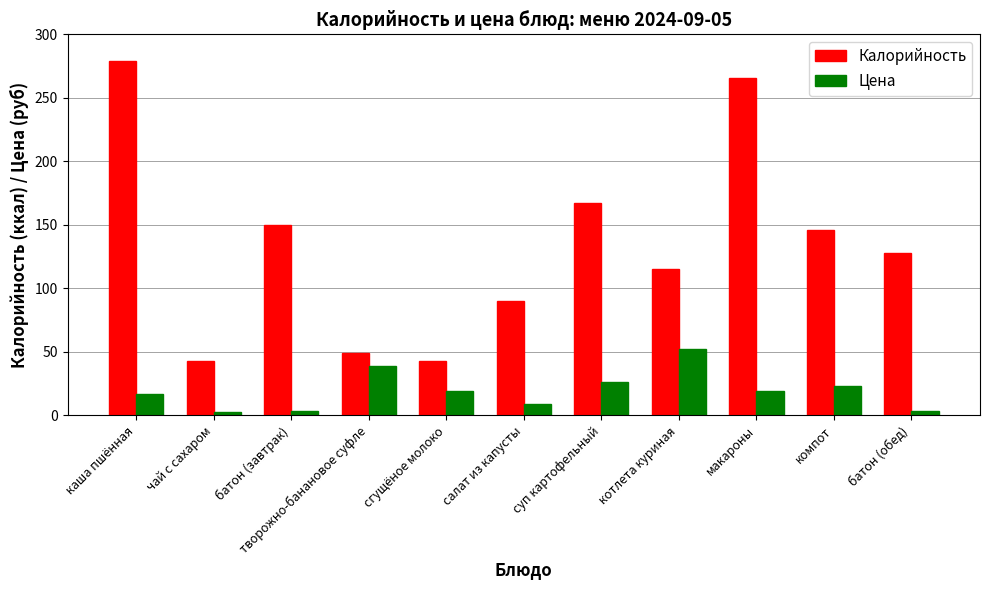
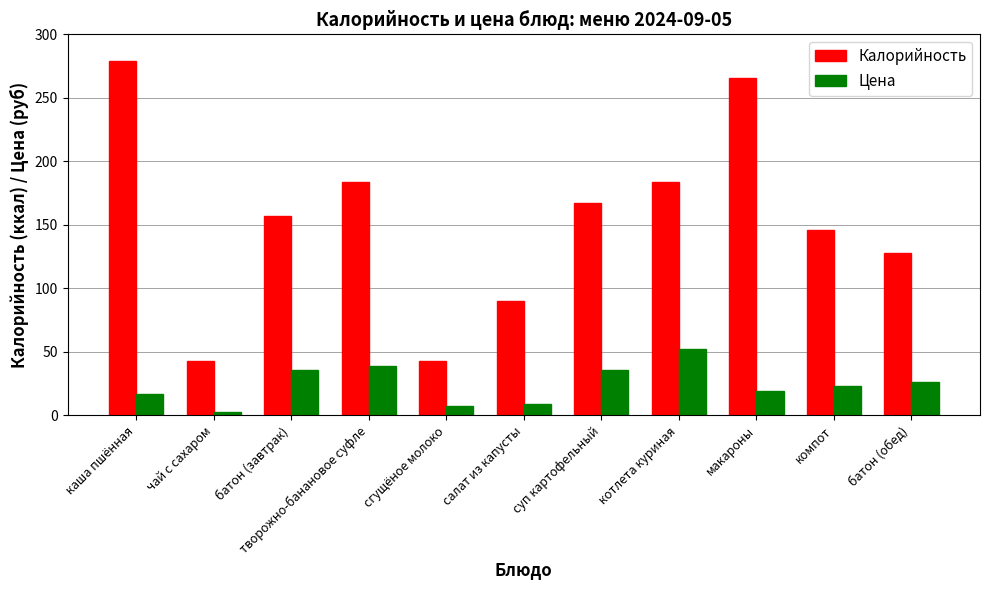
Калорийность, батон (завтрак): 150 -> 157
Цена, батон (завтрак): 3 -> 36
Калорийность, творожно-банановое суфле: 49 -> 184
Цена, сгущёное молоко: 19 -> 7
Цена, суп картофельный: 26 -> 35
Калорийность, котлета куриная: 115 -> 184
Цена, батон (обед): 3 -> 26
